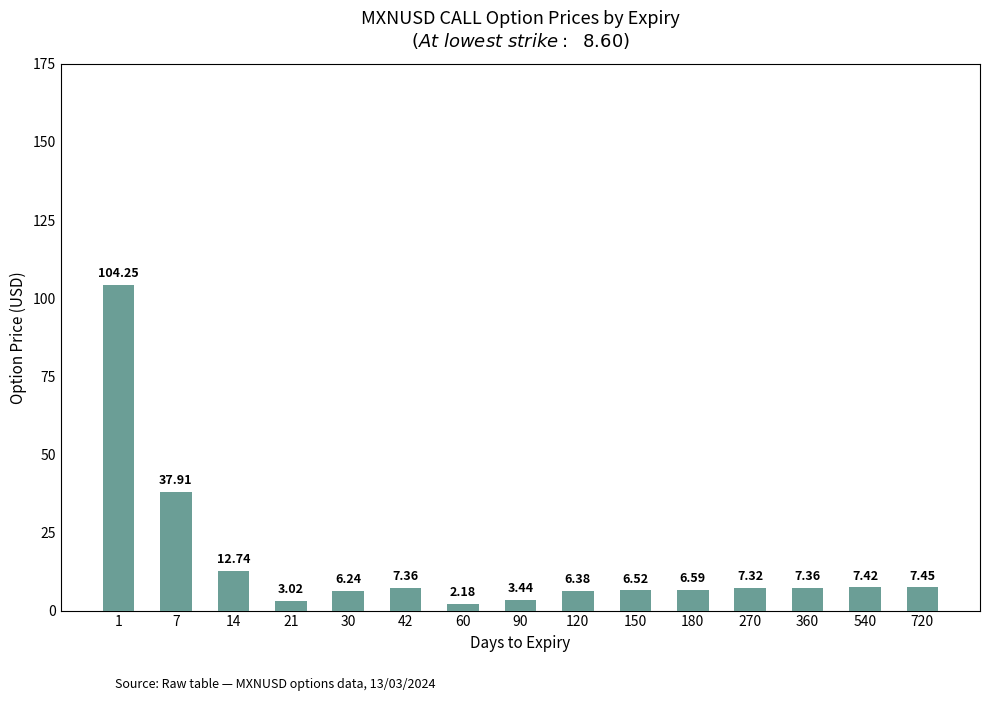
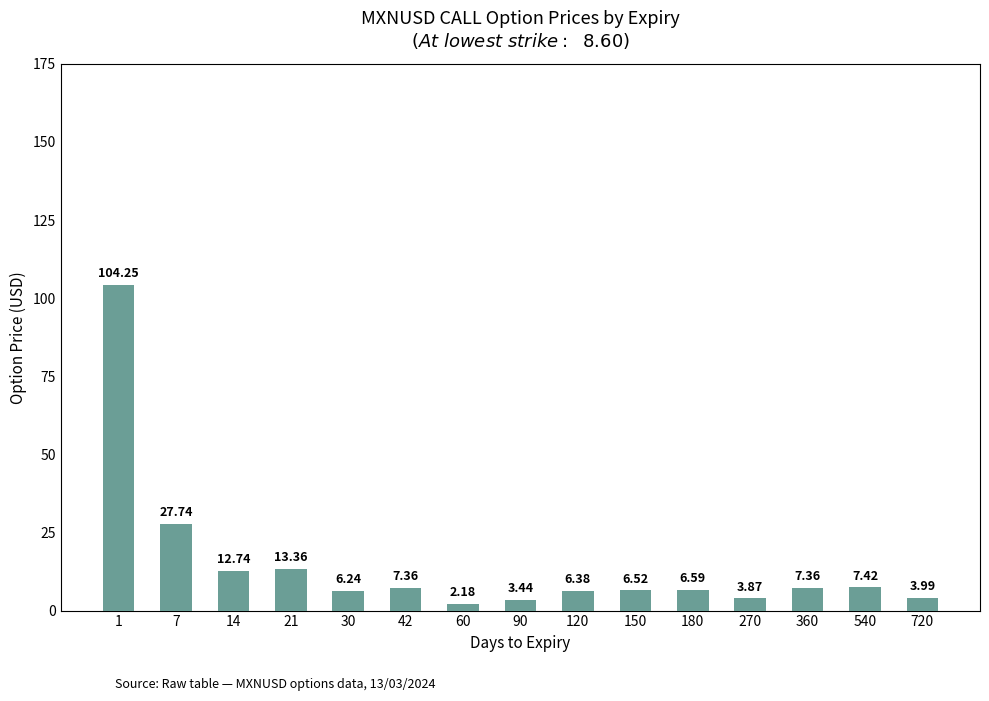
7: 37.91 -> 27.74
21: 3.02 -> 13.36
270: 7.32 -> 3.87
720: 7.45 -> 3.99
